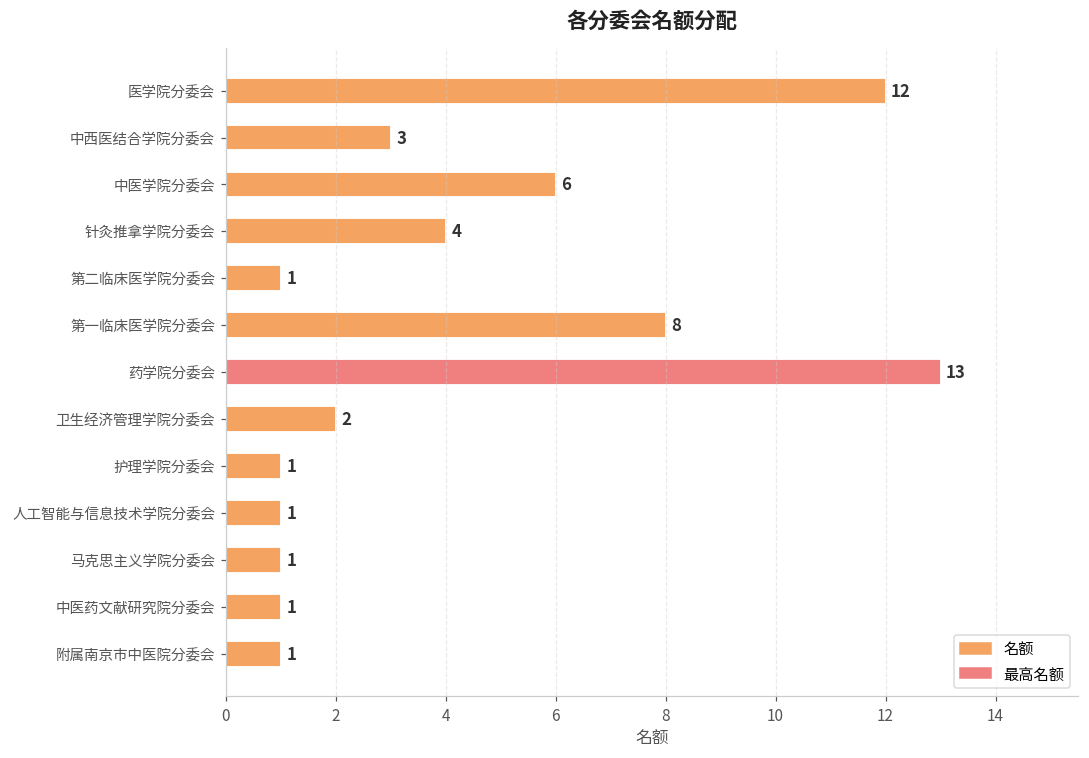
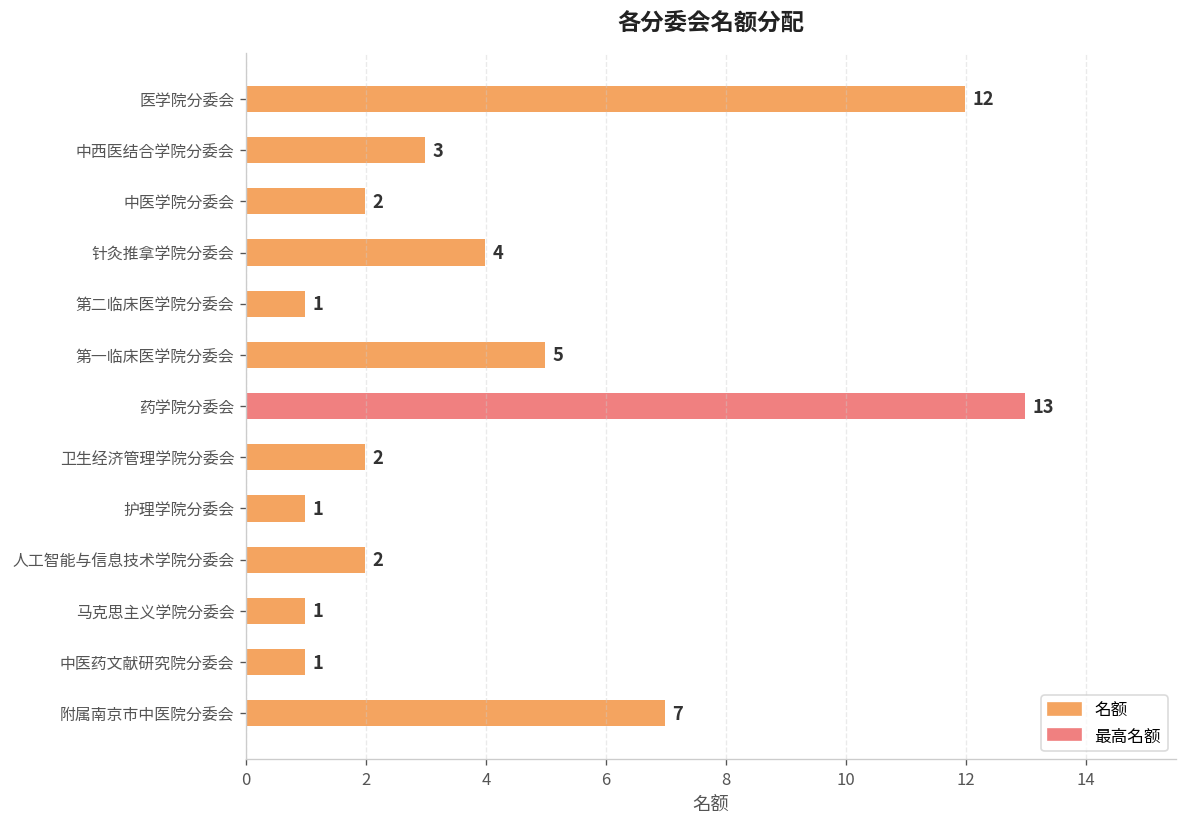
中医学院分委会: 6 -> 2
第一临床医学院分委会: 8 -> 5
人工智能与信息技术学院分委会: 1 -> 2
附属南京市中医院分委会: 1 -> 7
